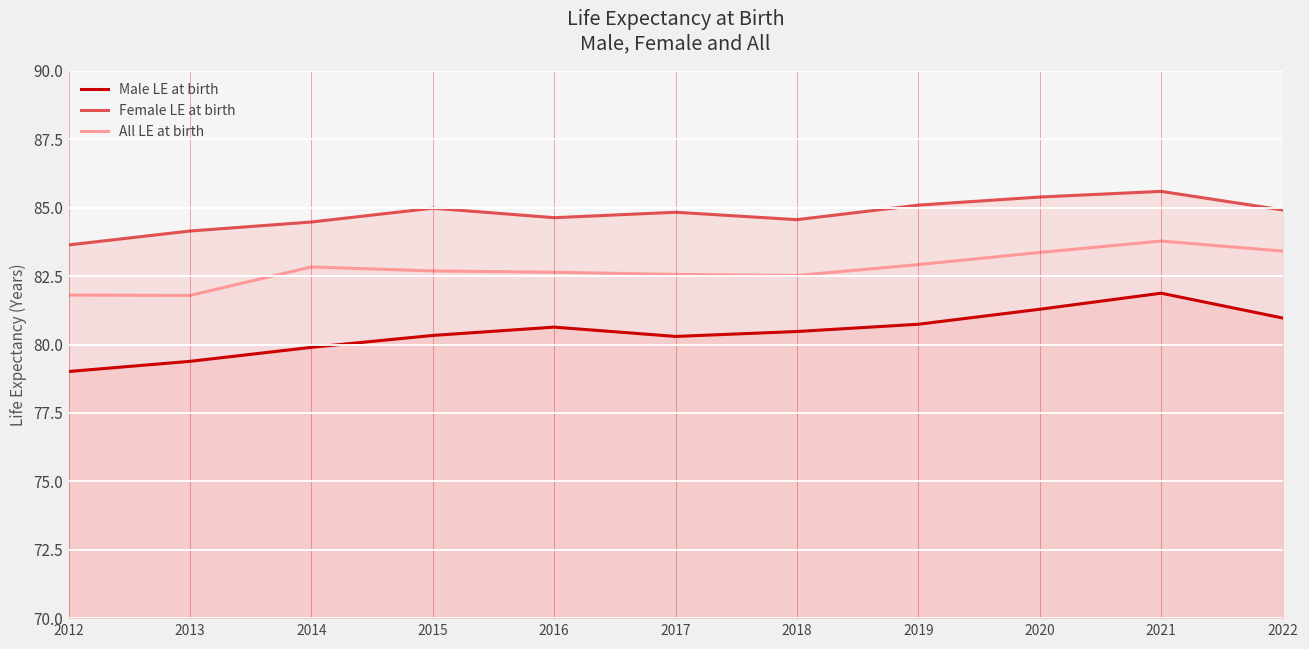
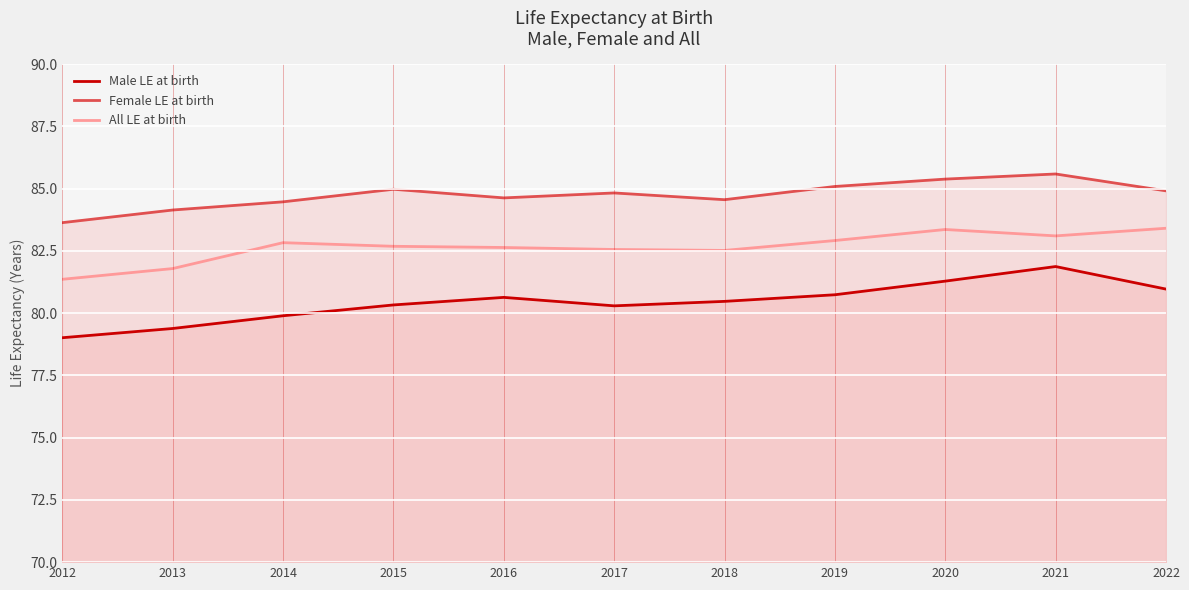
All LE at birth, 2012: 81.8 -> 81.4
All LE at birth, 2021: 83.8 -> 83.1
